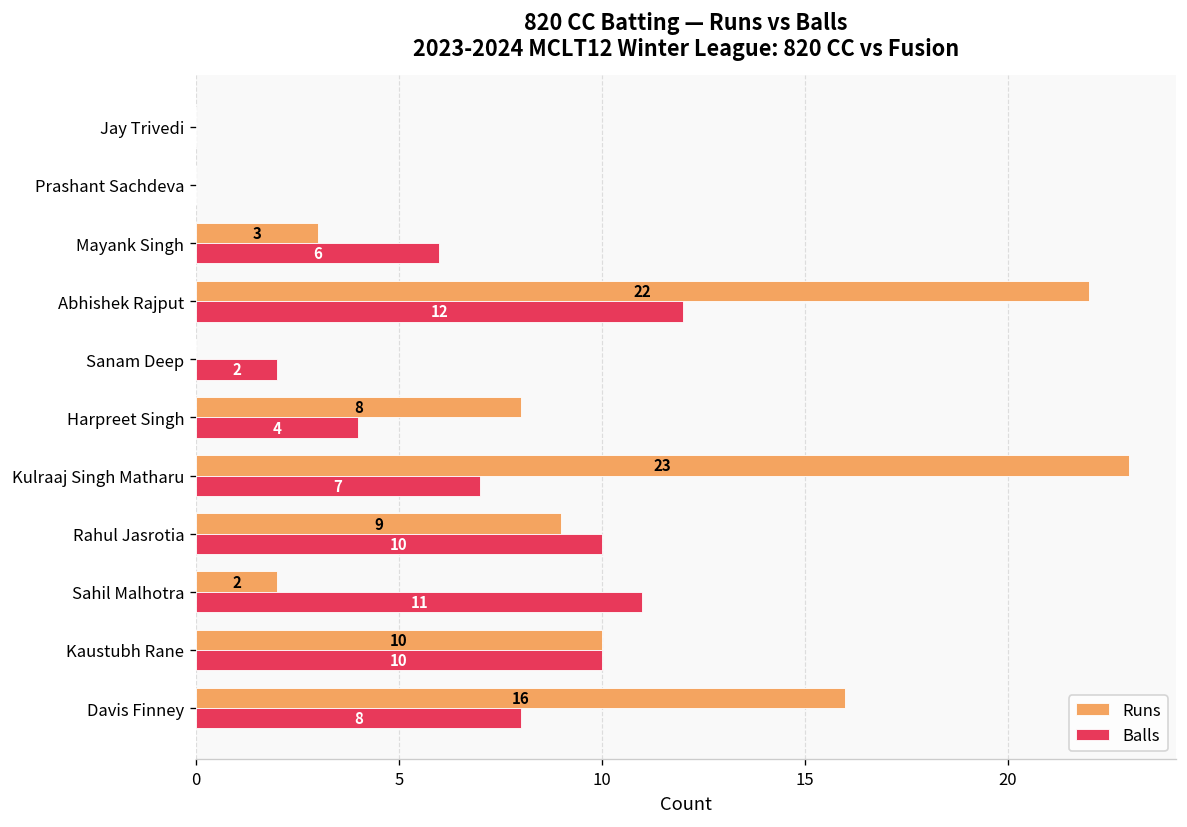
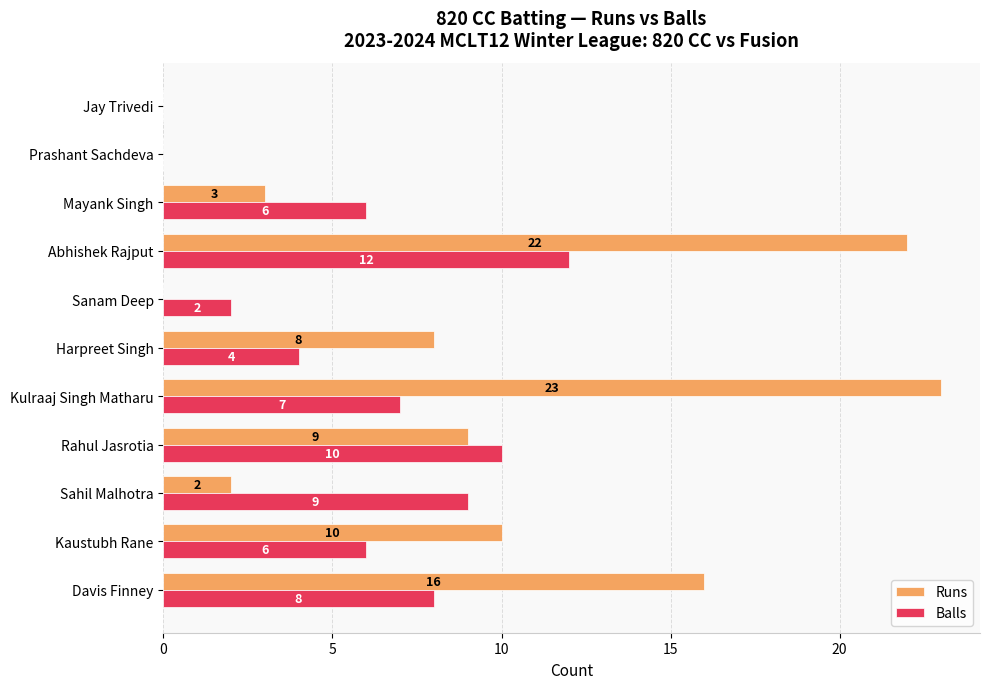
Balls, Sahil Malhotra: 11 -> 9
Balls, Kaustubh Rane: 10 -> 6
